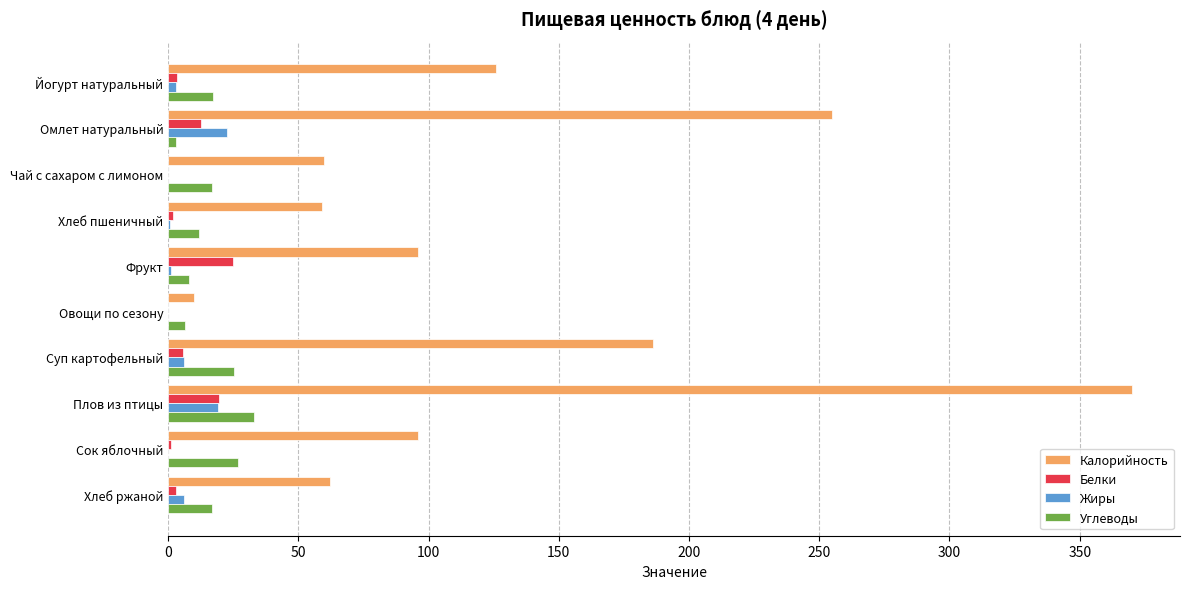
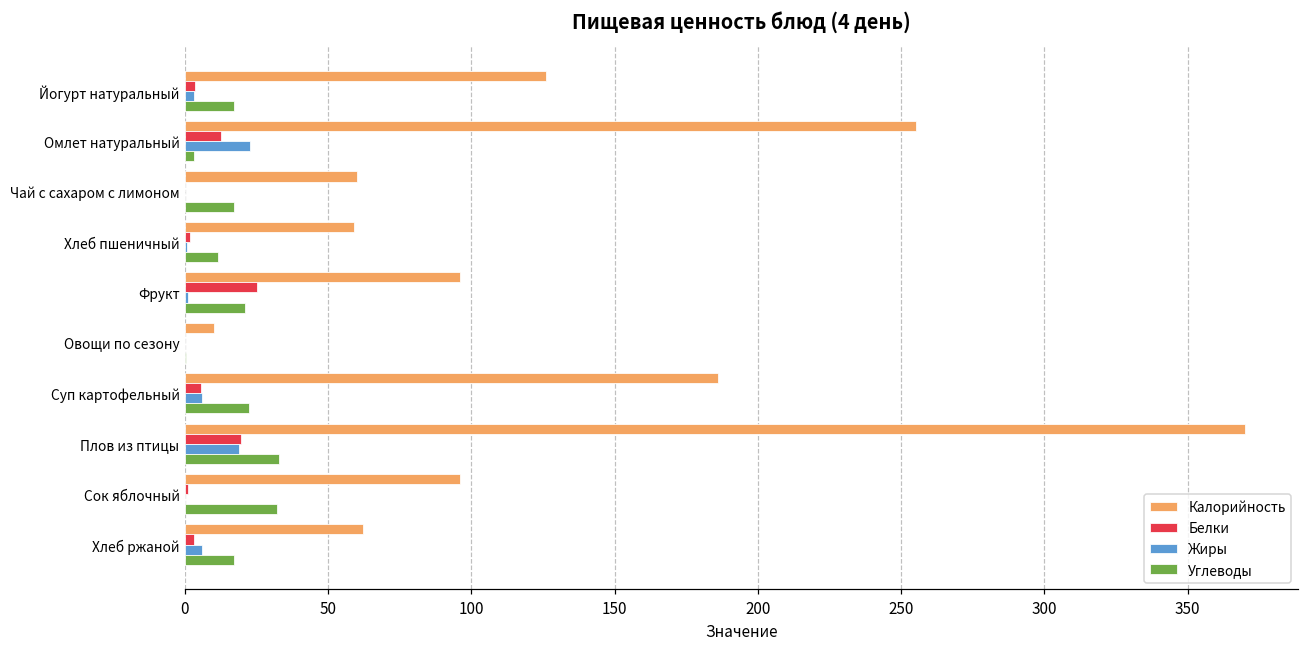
Углеводы, Фрукт: 8 -> 21
Углеводы, Овощи по сезону: 7 -> 1
Углеводы, Суп картофельный: 25 -> 22
Углеводы, Сок яблочный: 27 -> 32
